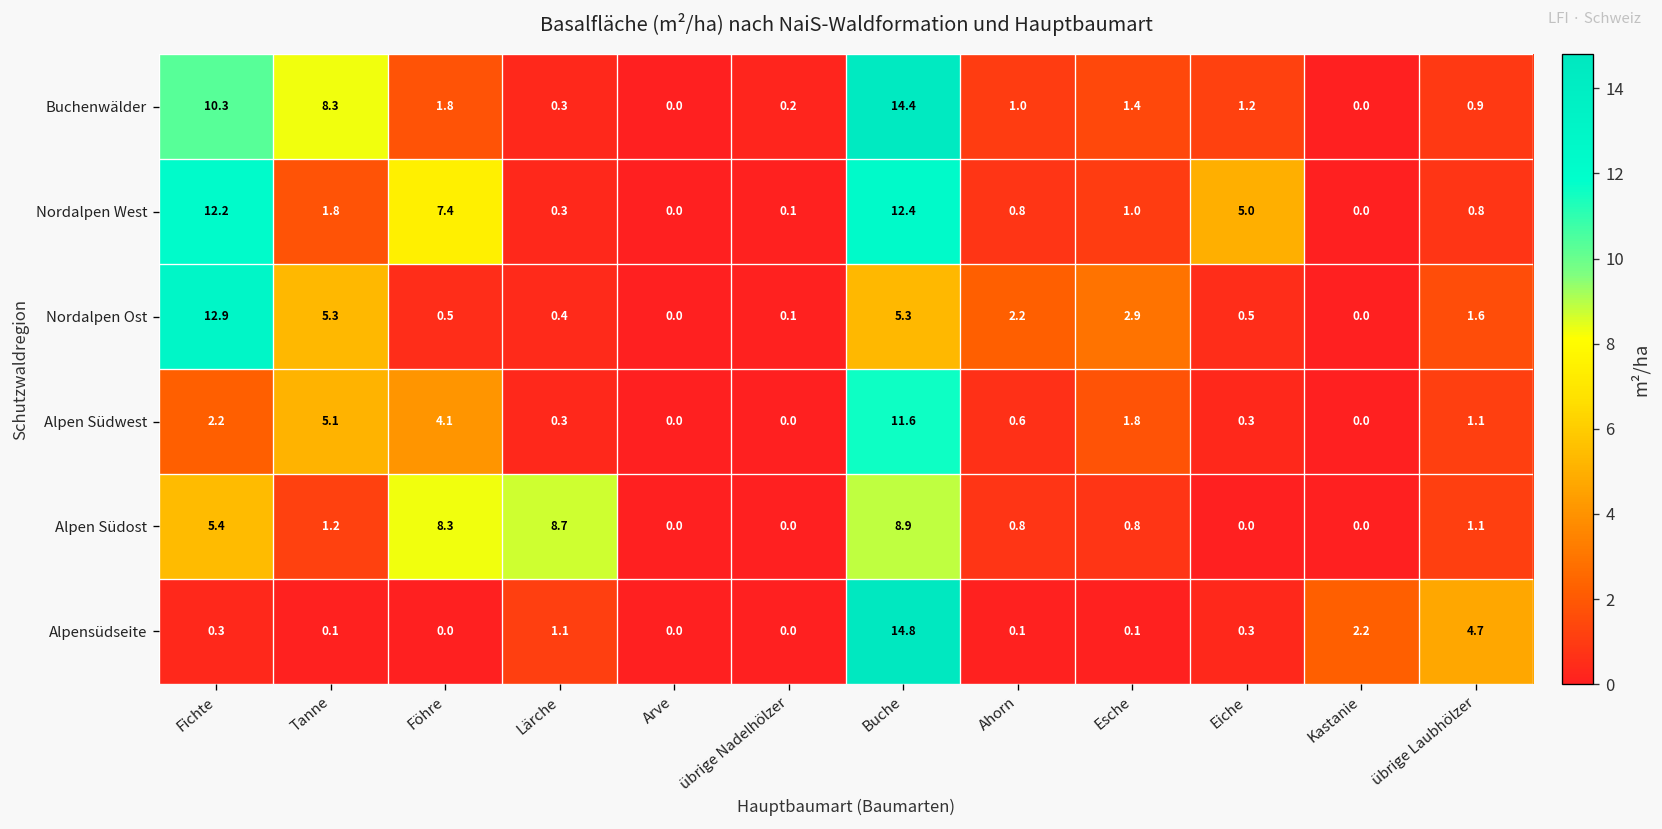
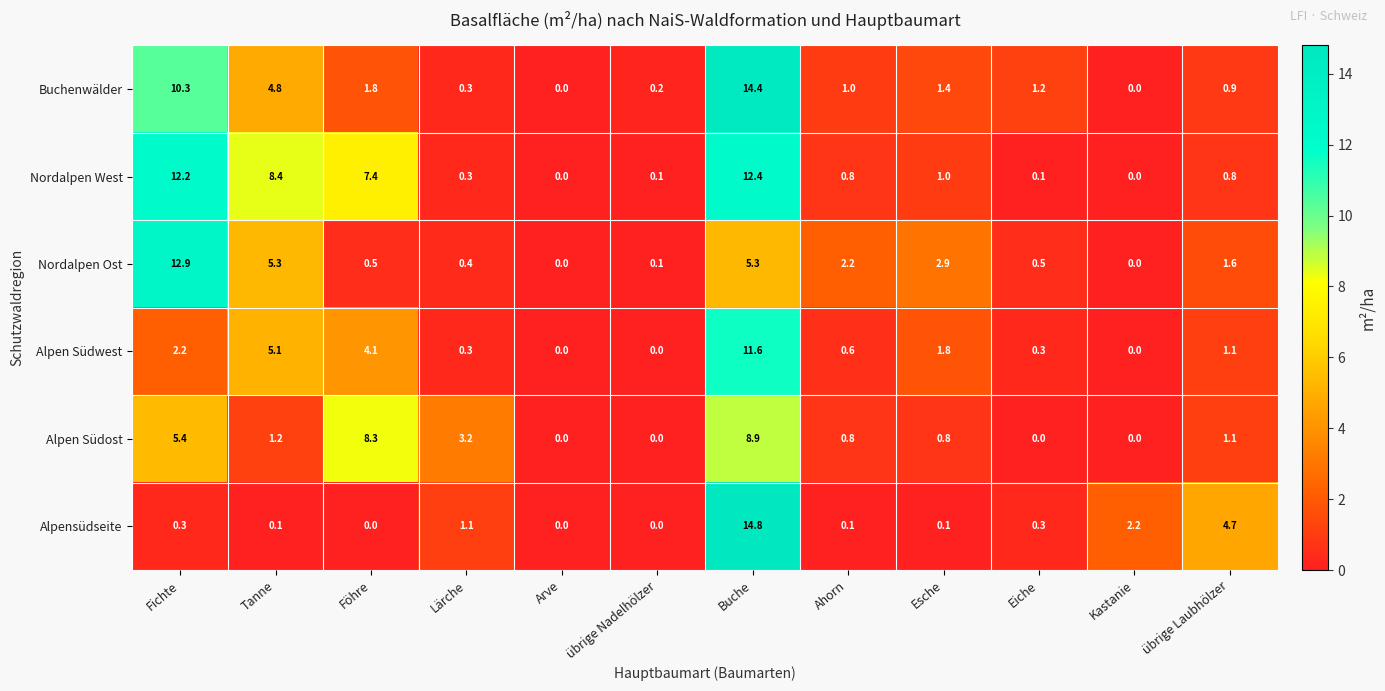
Buchenwälder, Tanne: 8.3 -> 4.8
Nordalpen West, Tanne: 1.8 -> 8.4
Nordalpen West, Eiche: 5.0 -> 0.1
Alpen Südost, Lärche: 8.7 -> 3.2
